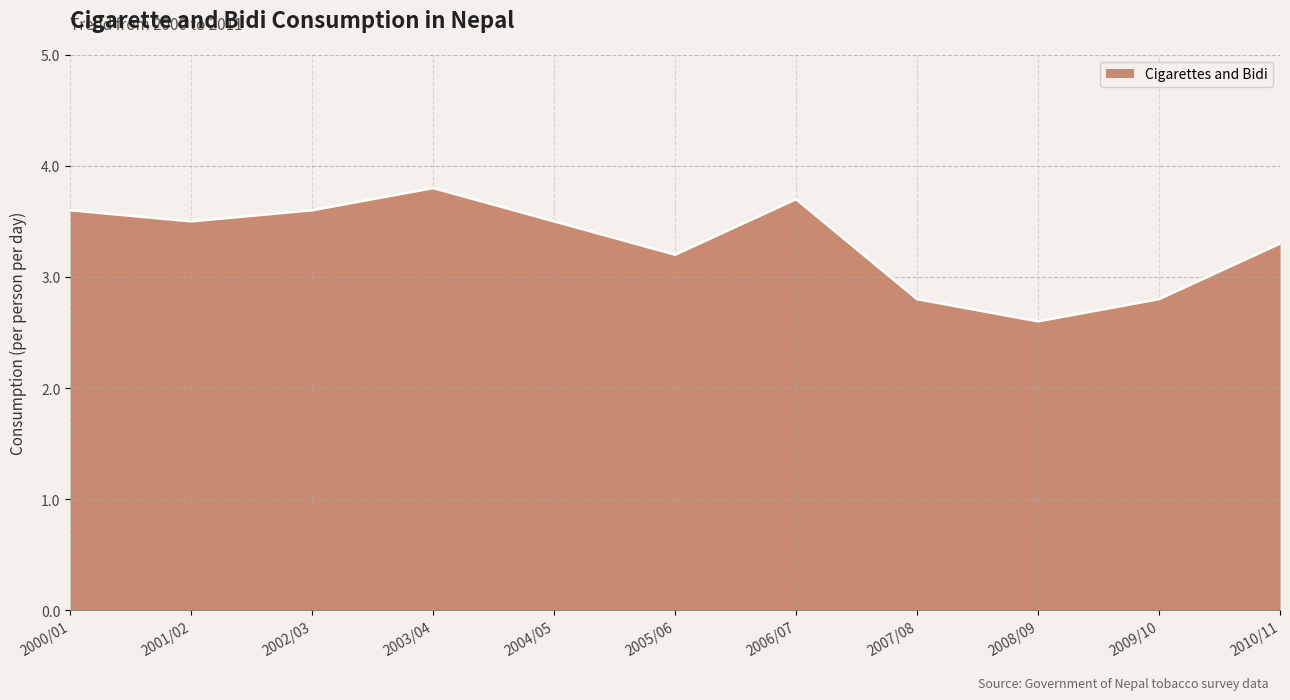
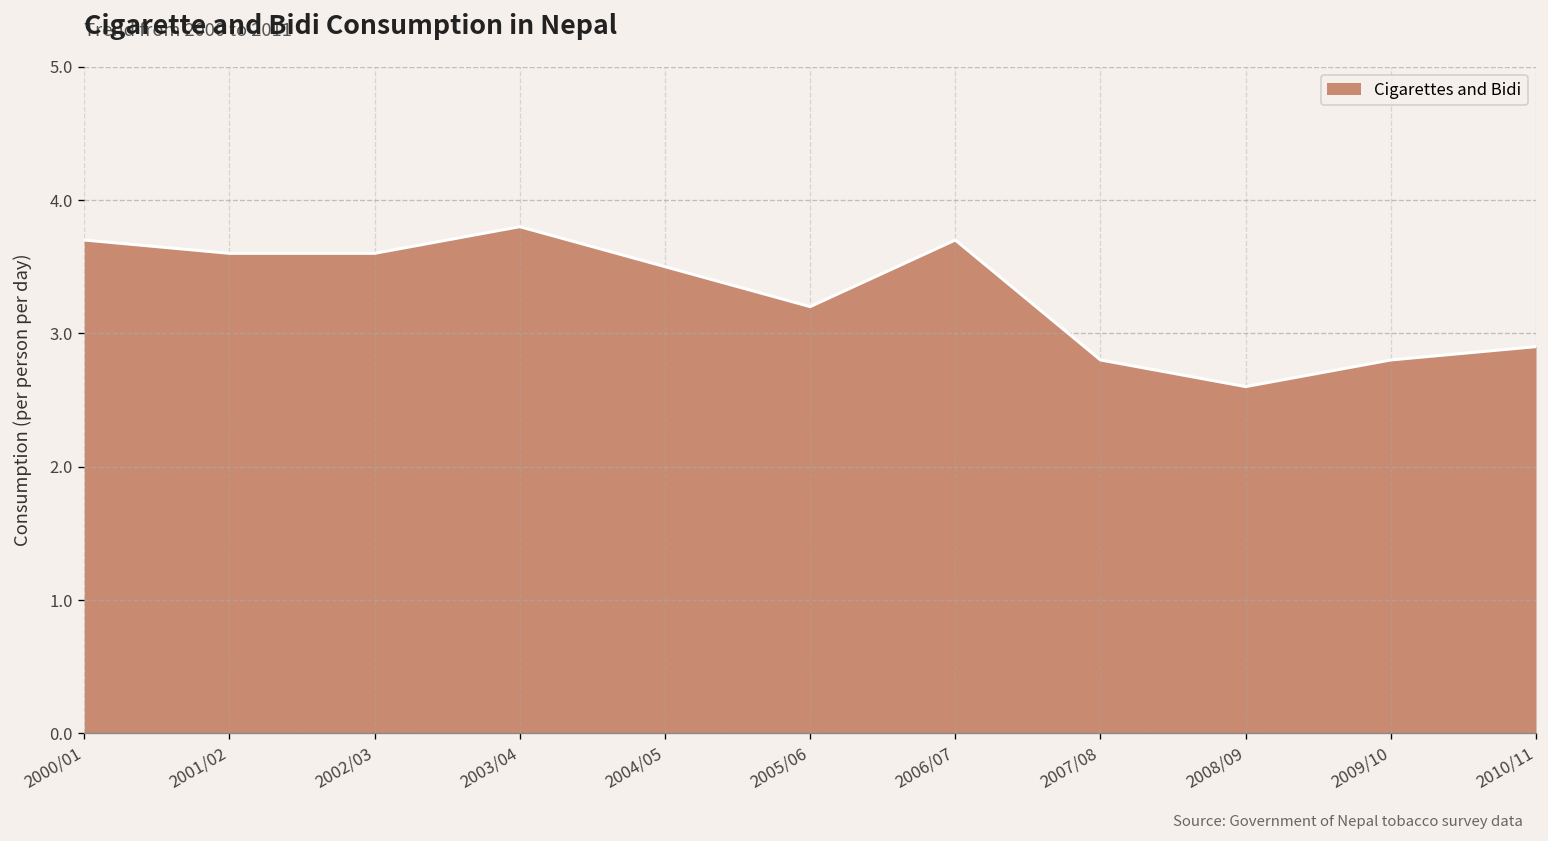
2000/01: 3.6 -> 3.7
2001/02: 3.5 -> 3.6
2010/11: 3.3 -> 2.9
